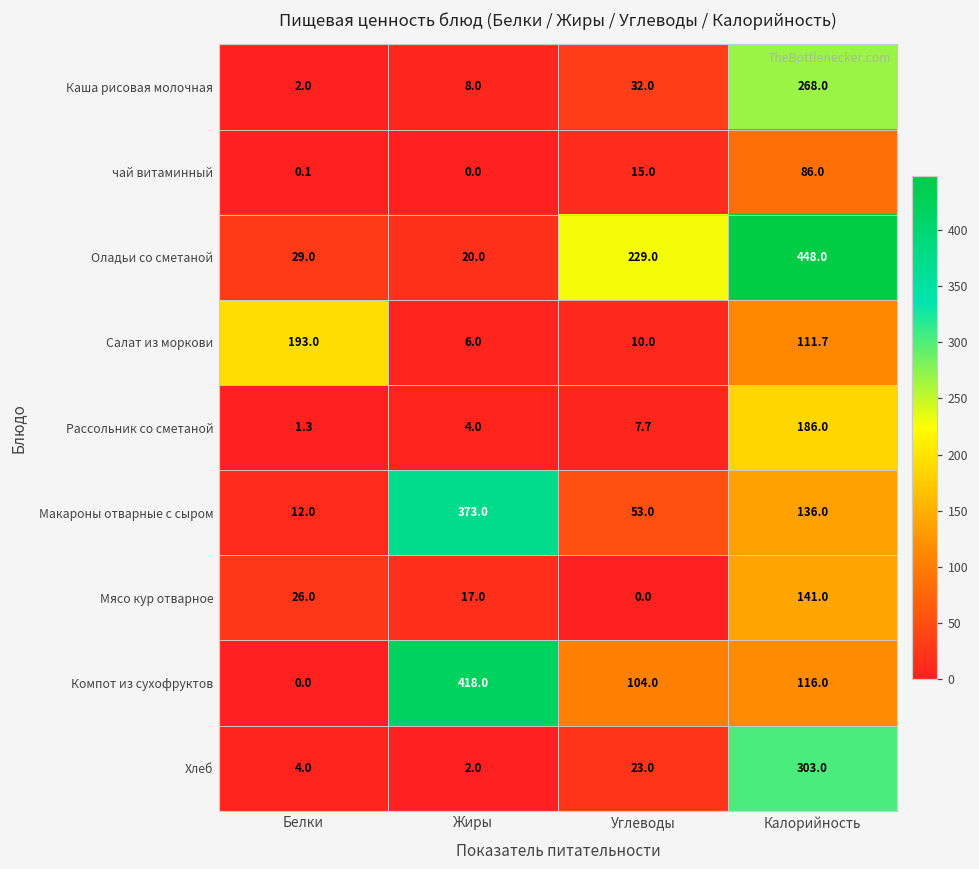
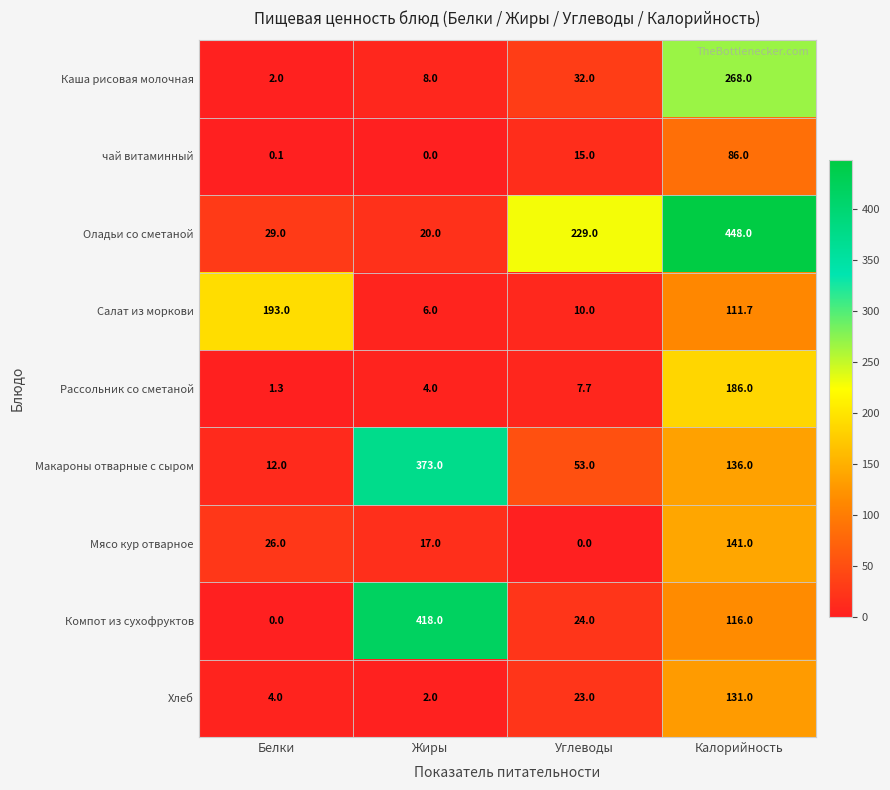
Компот из сухофруктов, Углеводы: 104.0 -> 24.0
Хлеб, Калорийность: 303.0 -> 131.0
